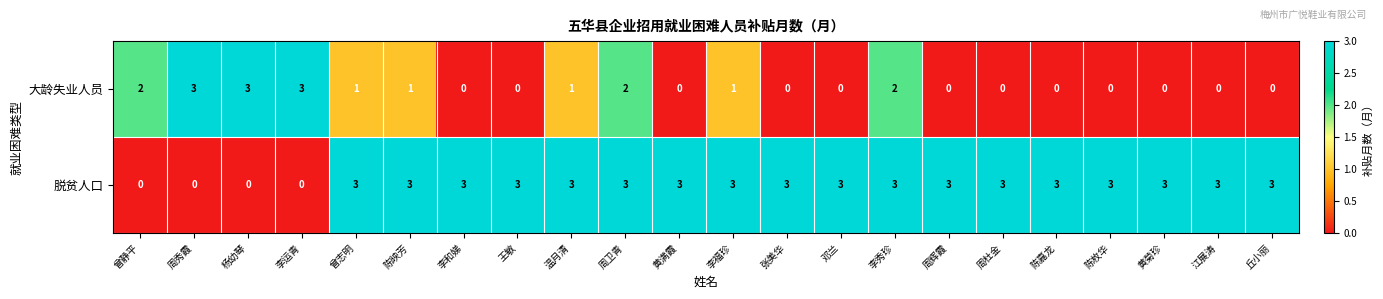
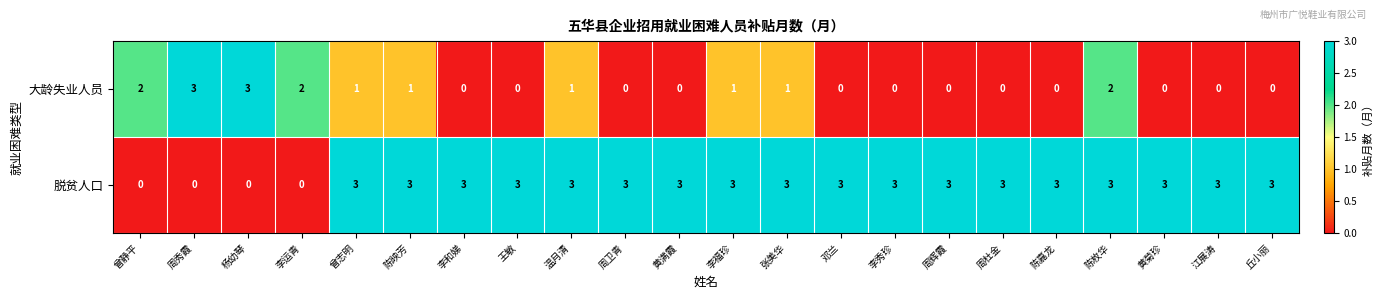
大龄失业人员, 李运青: 3 -> 2
大龄失业人员, 周卫青: 2 -> 0
大龄失业人员, 张美华: 0 -> 1
大龄失业人员, 李秀珍: 2 -> 0
大龄失业人员, 陈枚华: 0 -> 2
